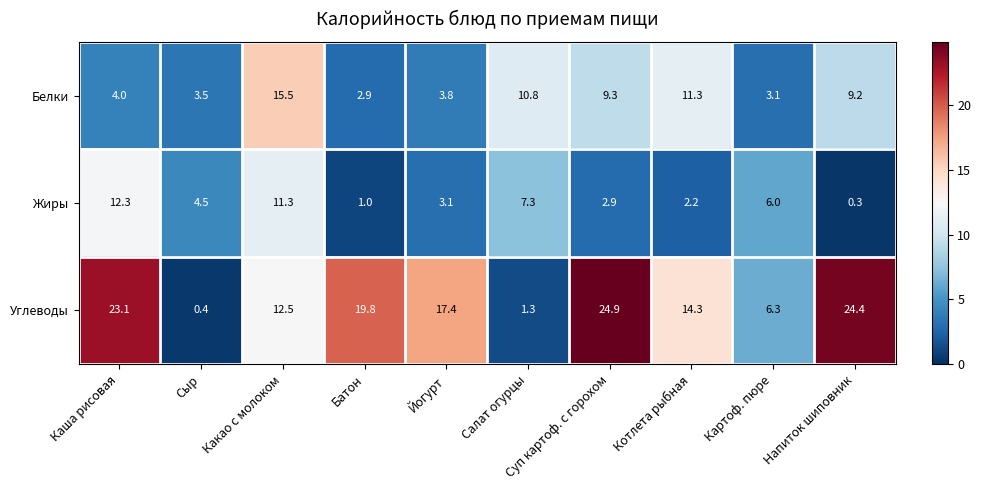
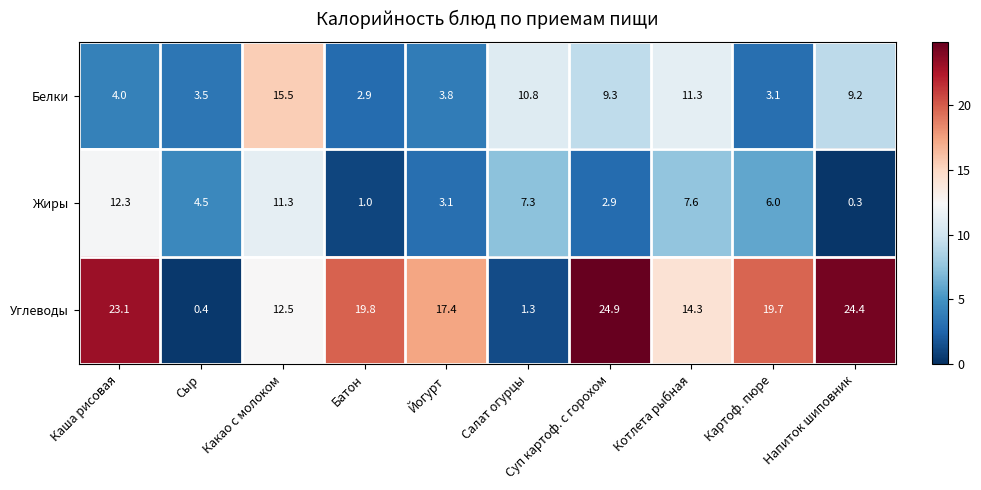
Жиры, Котлета рыбная: 2.2 -> 7.6
Углеводы, Картоф. пюре: 6.3 -> 19.7
